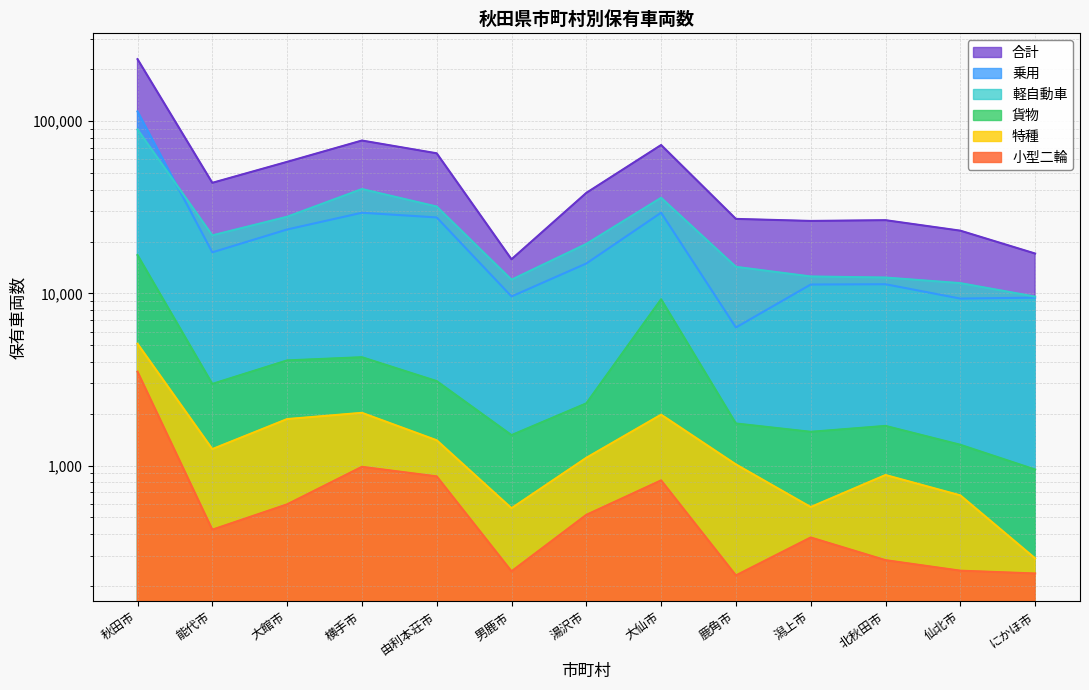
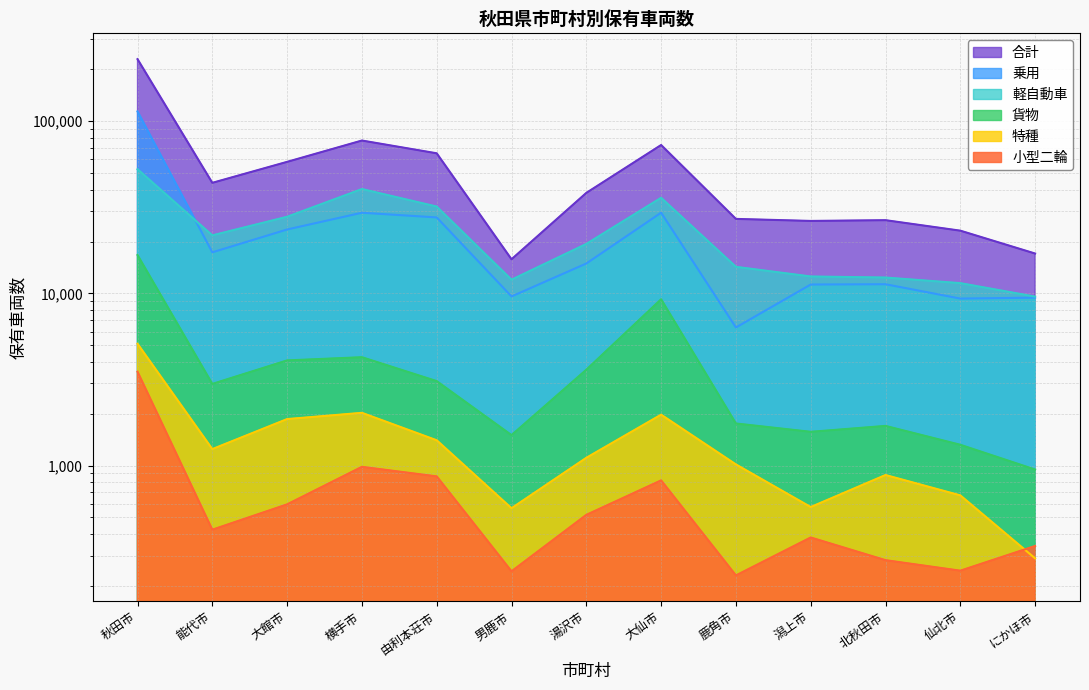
軽自動車, 秋田市: 90,000 -> 53,000
貨物, 湯沢市: 2,300 -> 3,600
小型二輪, にかほ市: 240 -> 340
